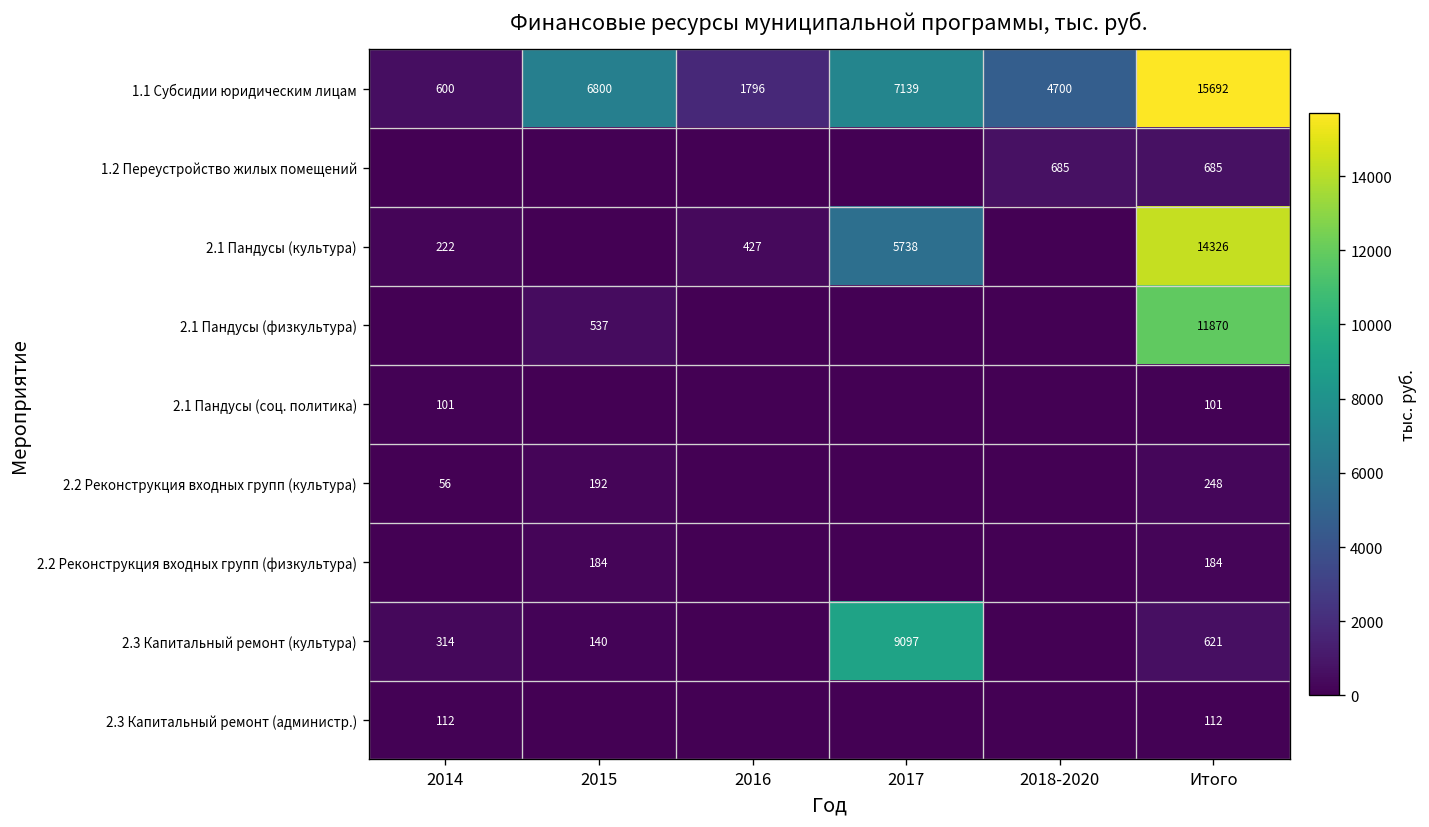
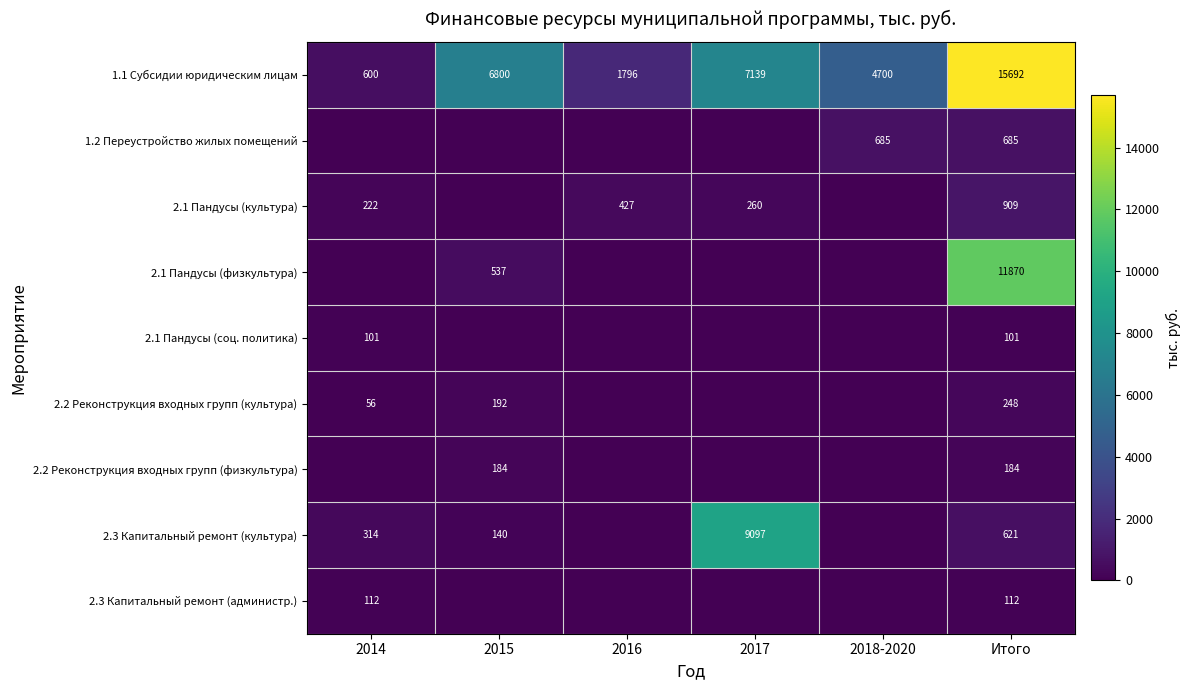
2.1 Пандусы (культура), 2017: 5738 -> 260
2.1 Пандусы (культура), Итого: 14326 -> 909
